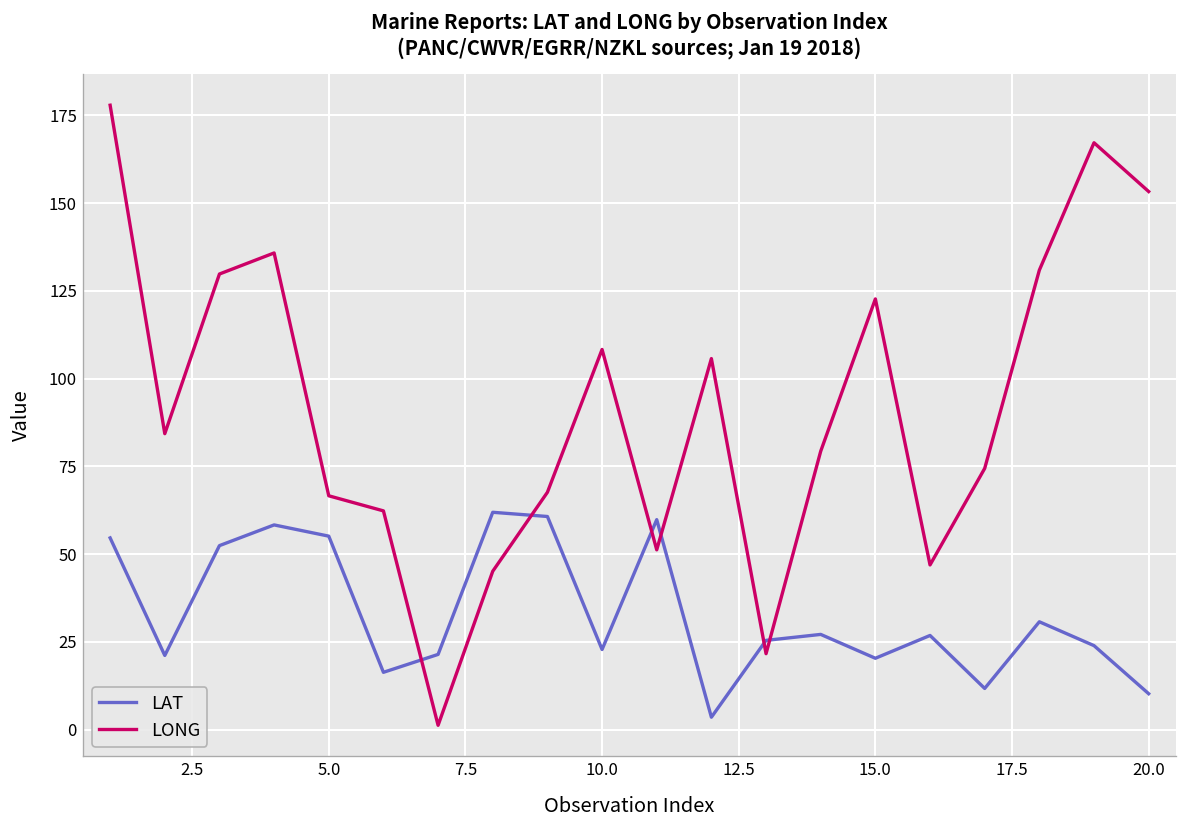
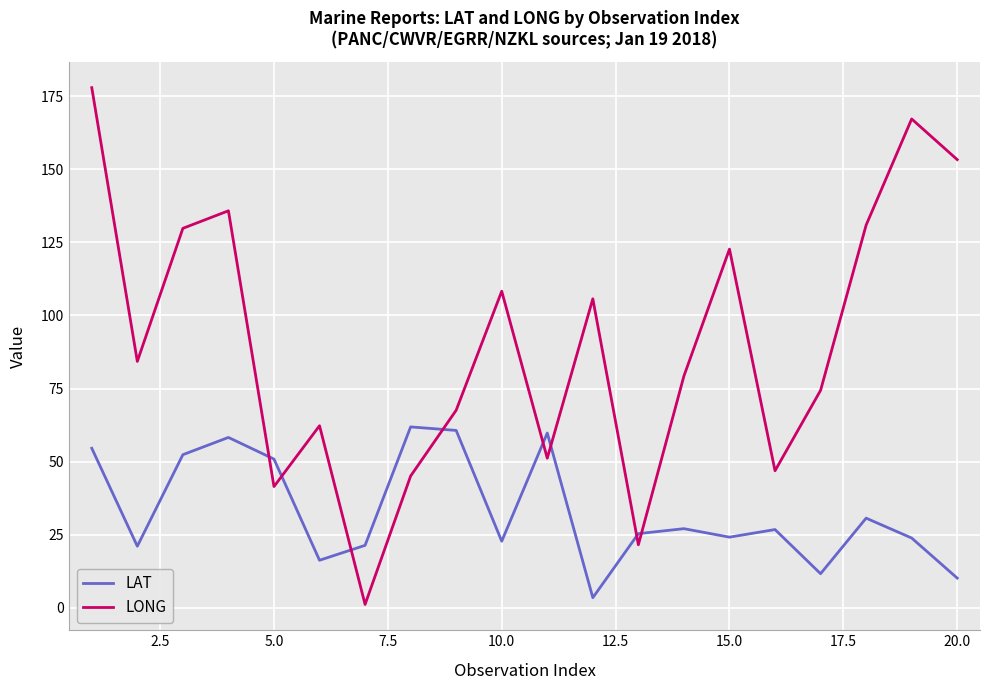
LAT, 5.0: 55 -> 51
LONG, 5.0: 67 -> 42
LAT, 15.0: 20 -> 24
